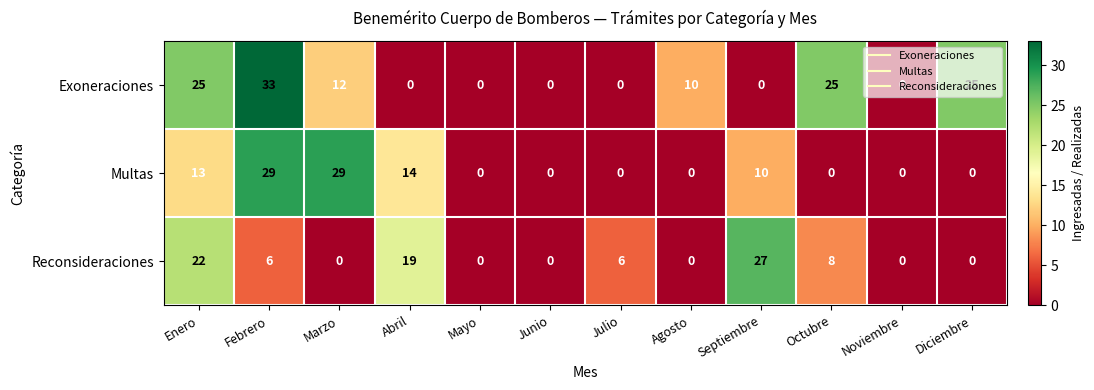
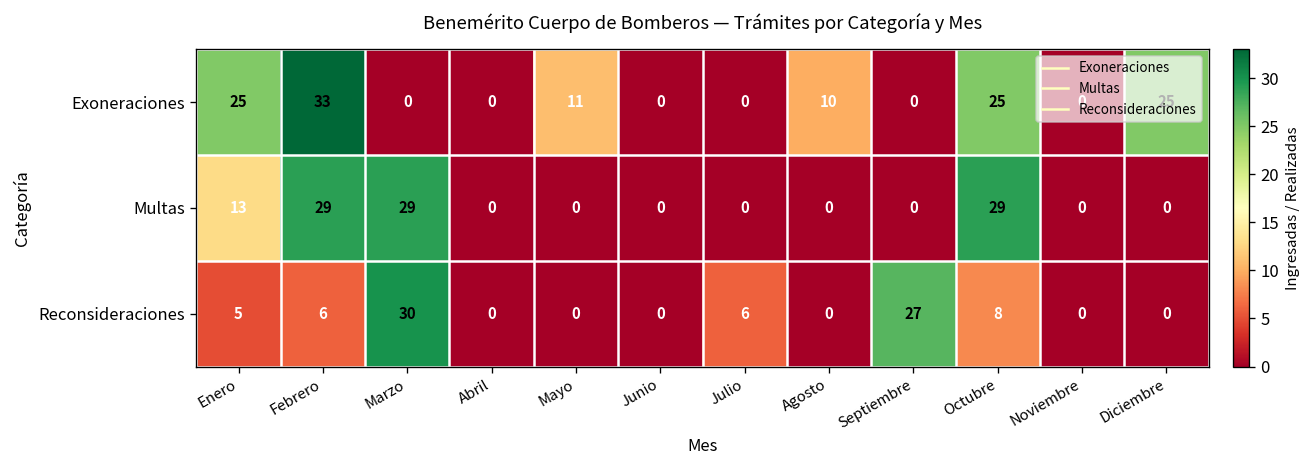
Exoneraciones, Marzo: 12 -> 0
Exoneraciones, Mayo: 0 -> 11
Multas, Abril: 14 -> 0
Multas, Septiembre: 10 -> 0
Multas, Octubre: 0 -> 29
Reconsideraciones, Enero: 22 -> 5
Reconsideraciones, Marzo: 0 -> 30
Reconsideraciones, Abril: 19 -> 0
